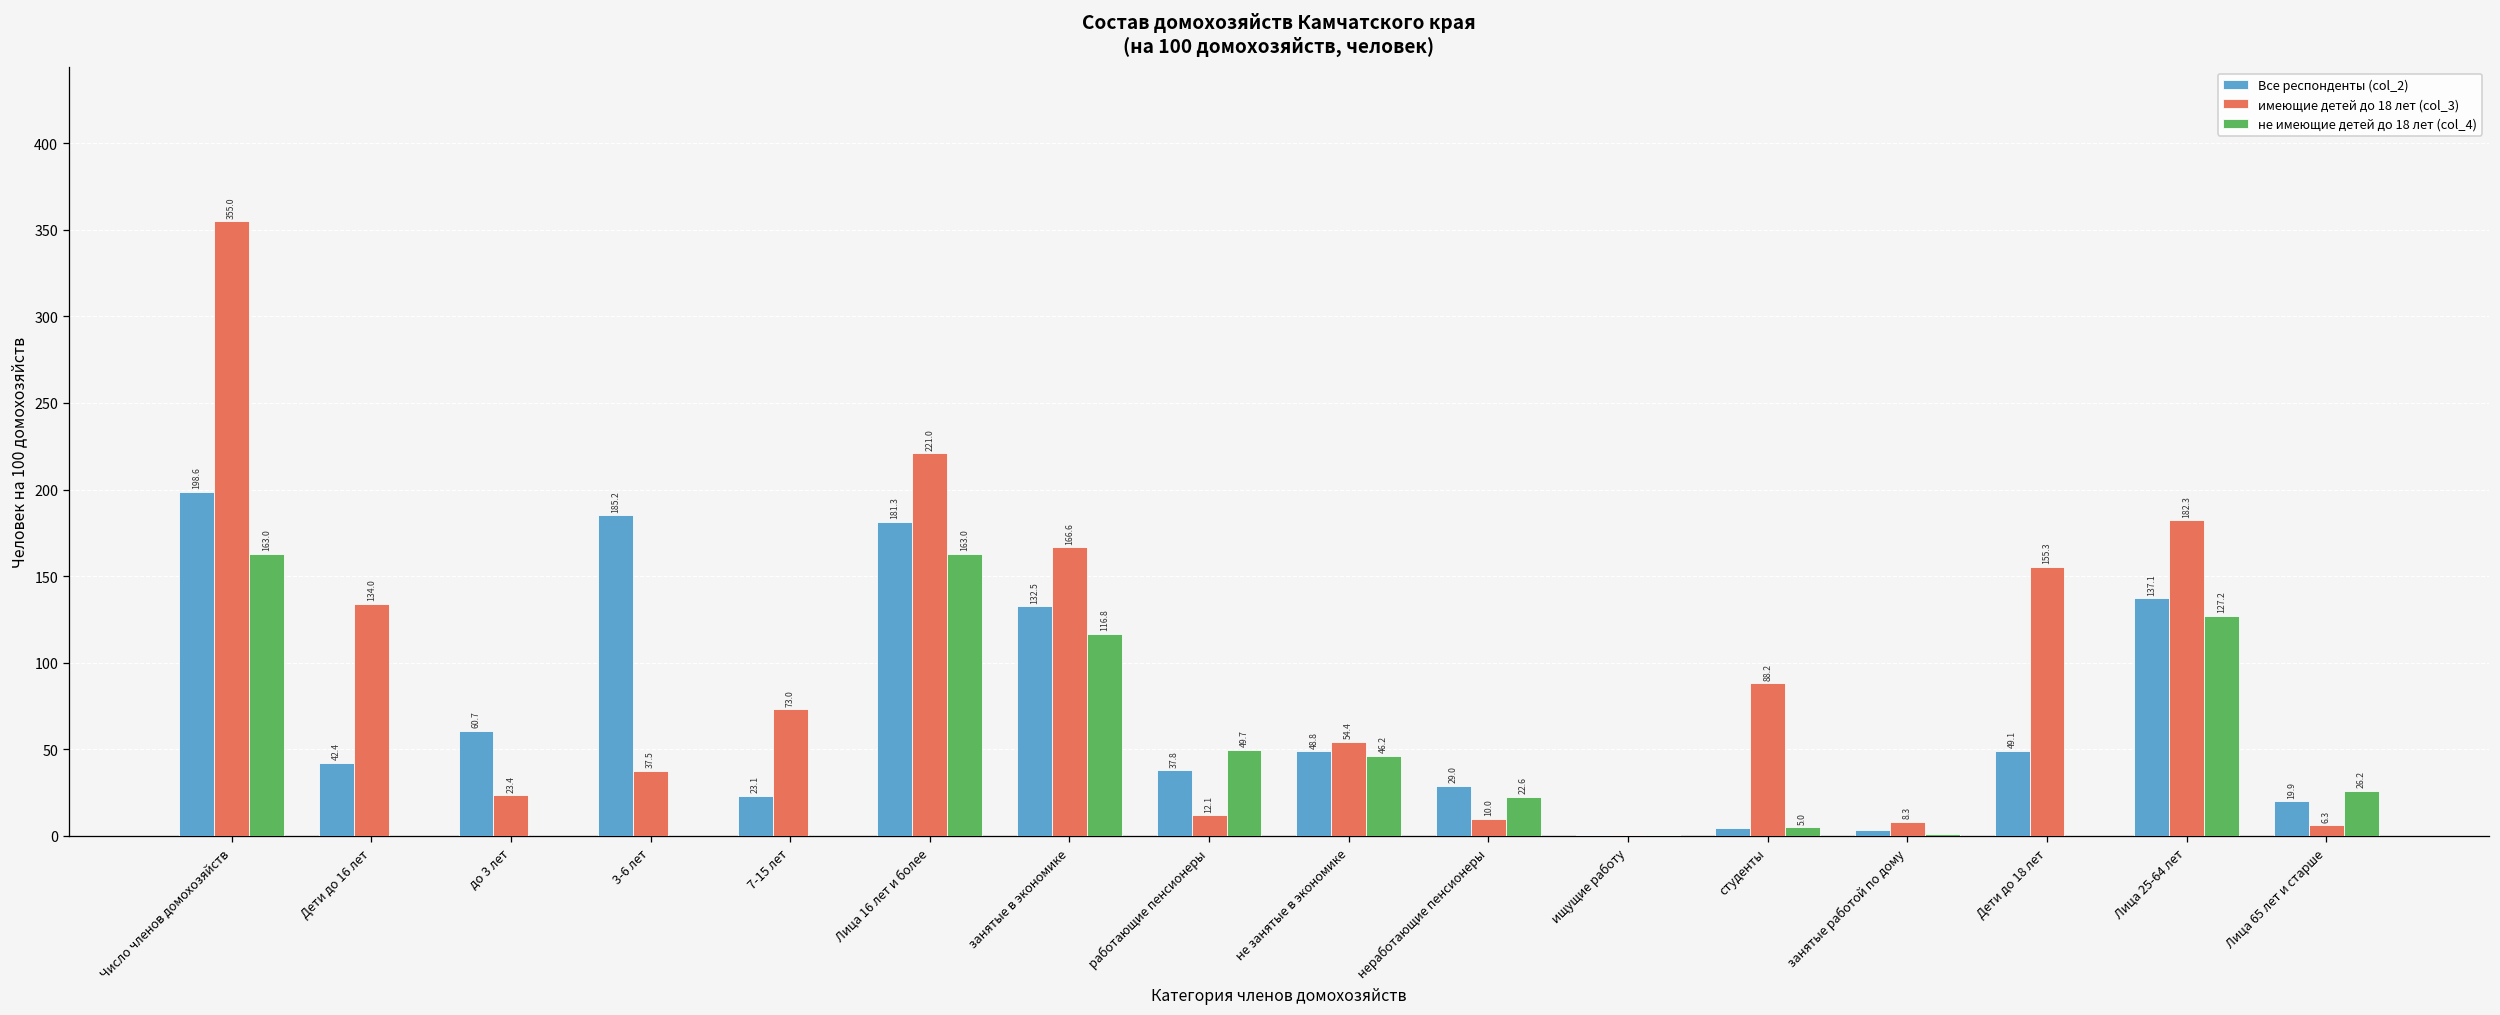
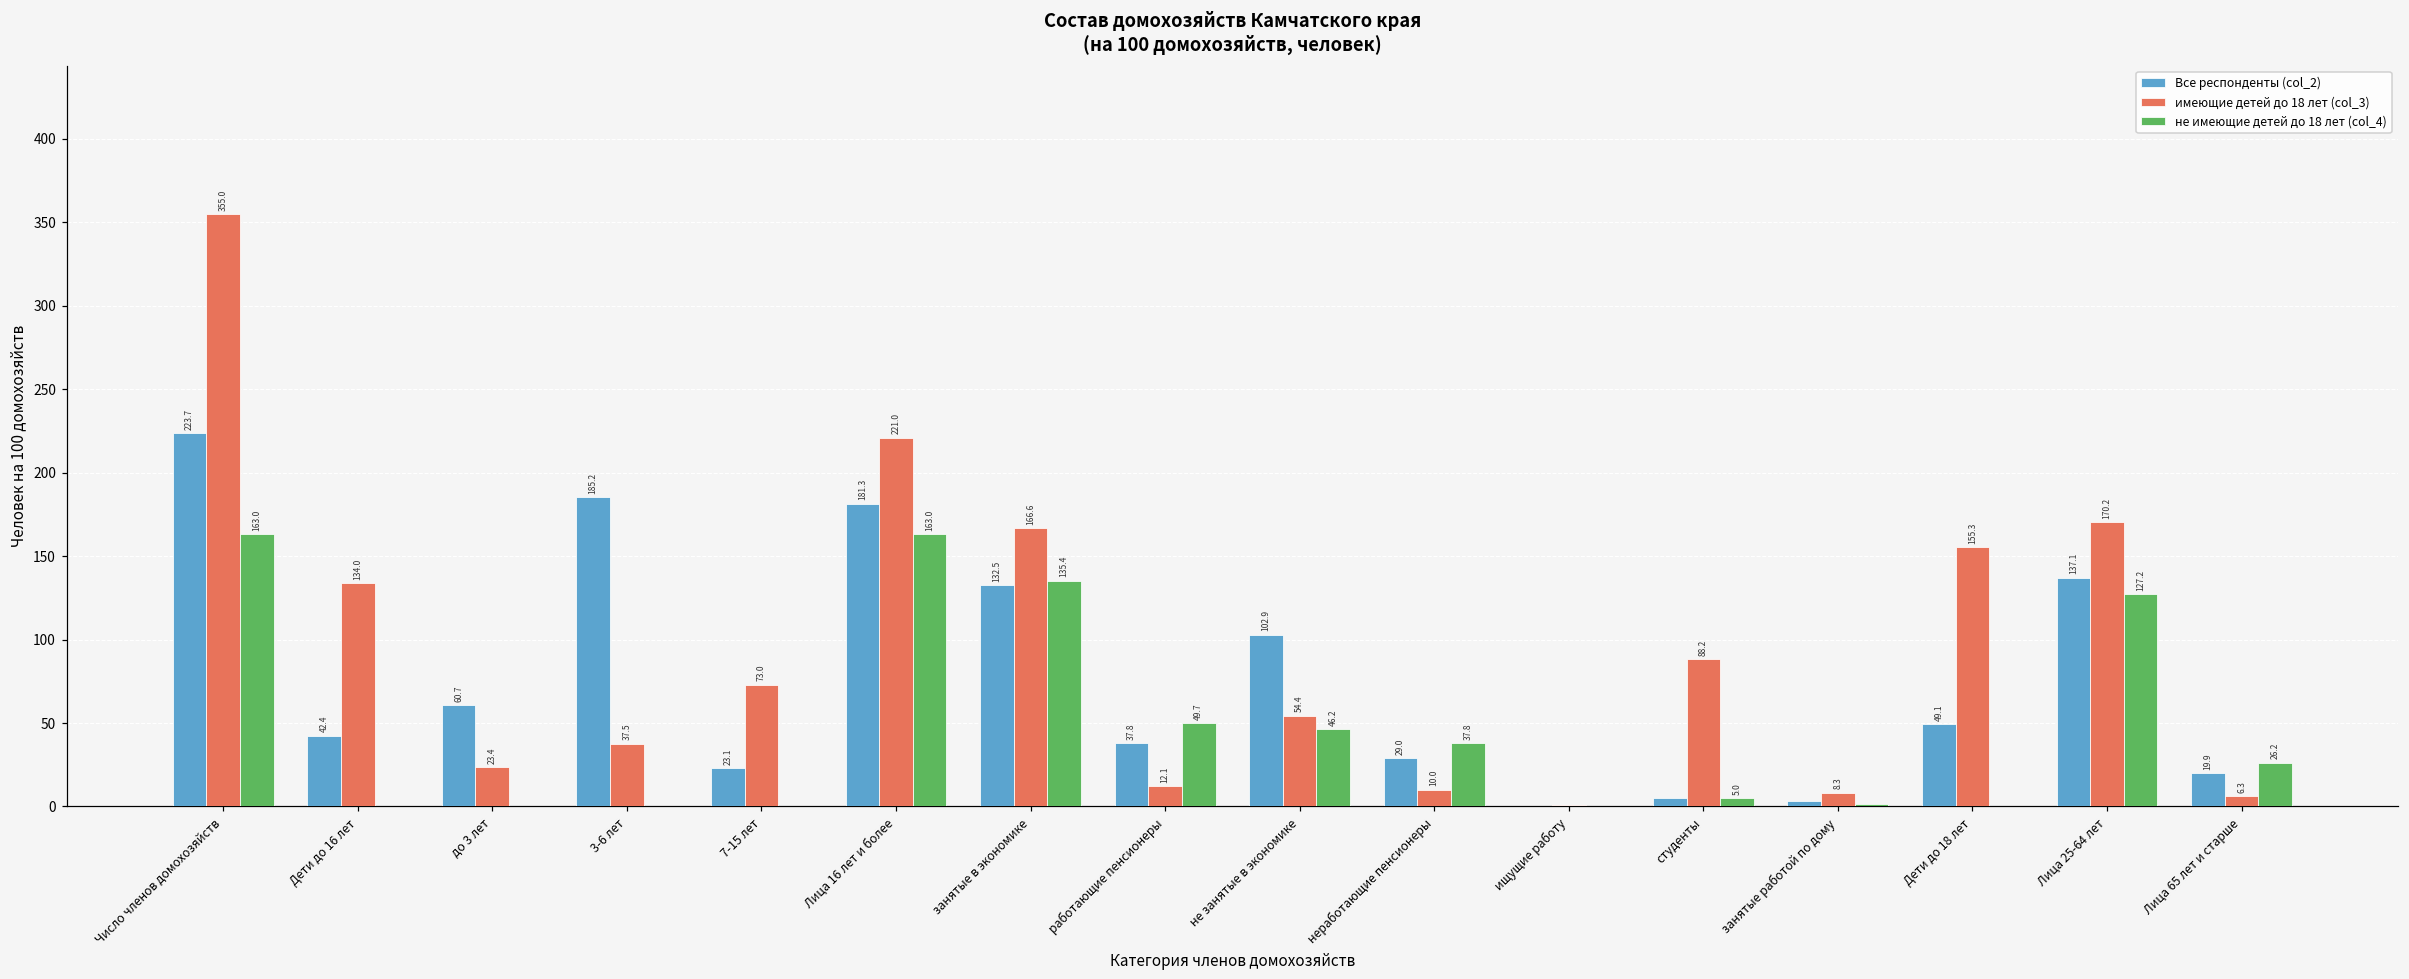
Все респонденты (col_2), Число членов домохозяйств: 198.6 -> 223.7
не имеющие детей до 18 лет (col_4), занятые в экономике: 116.8 -> 135.4
Все респонденты (col_2), не занятые в экономике: 48.8 -> 102.9
не имеющие детей до 18 лет (col_4), неработающие пенсионеры: 22.6 -> 37.8
имеющие детей до 18 лет (col_3), Лица 25-64 лет: 182.3 -> 170.2
